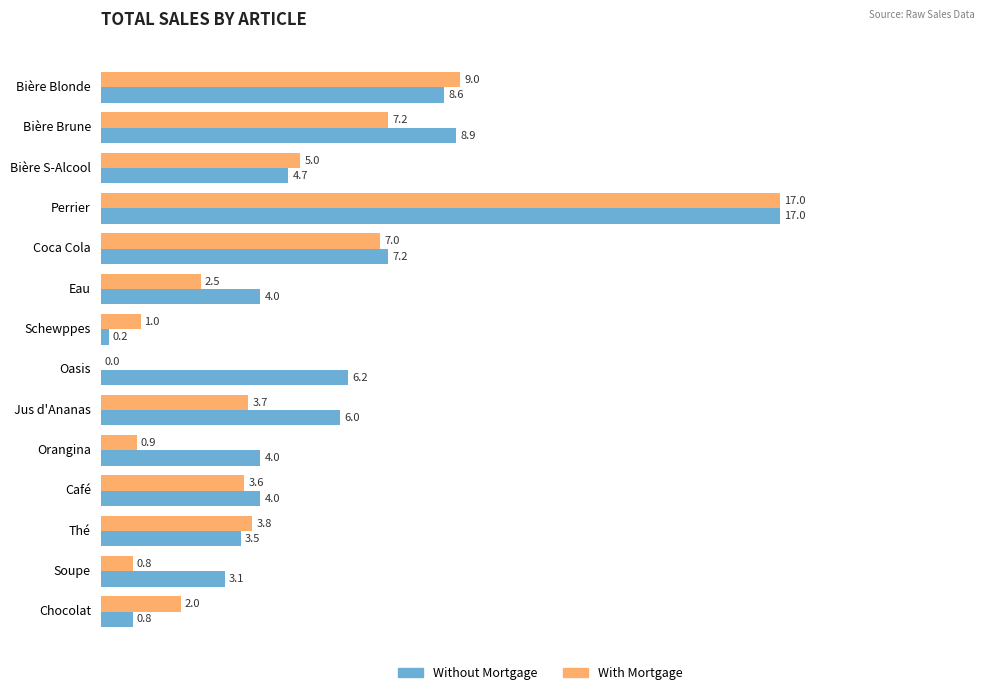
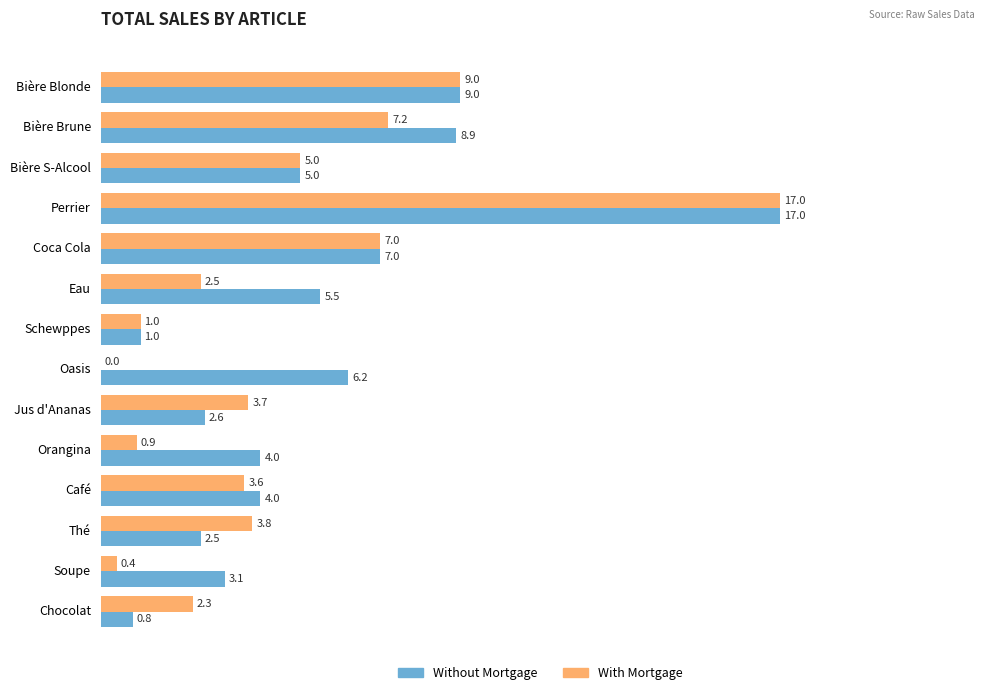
Without Mortgage, Bière Blonde: 8.6 -> 9.0
Without Mortgage, Bière S-Alcool: 4.7 -> 5.0
Without Mortgage, Coca Cola: 7.2 -> 7.0
Without Mortgage, Eau: 4.0 -> 5.5
Without Mortgage, Schewppes: 0.2 -> 1.0
Without Mortgage, Jus d'Ananas: 6.0 -> 2.6
Without Mortgage, Thé: 3.5 -> 2.5
With Mortgage, Soupe: 0.8 -> 0.4
With Mortgage, Chocolat: 2.0 -> 2.3
